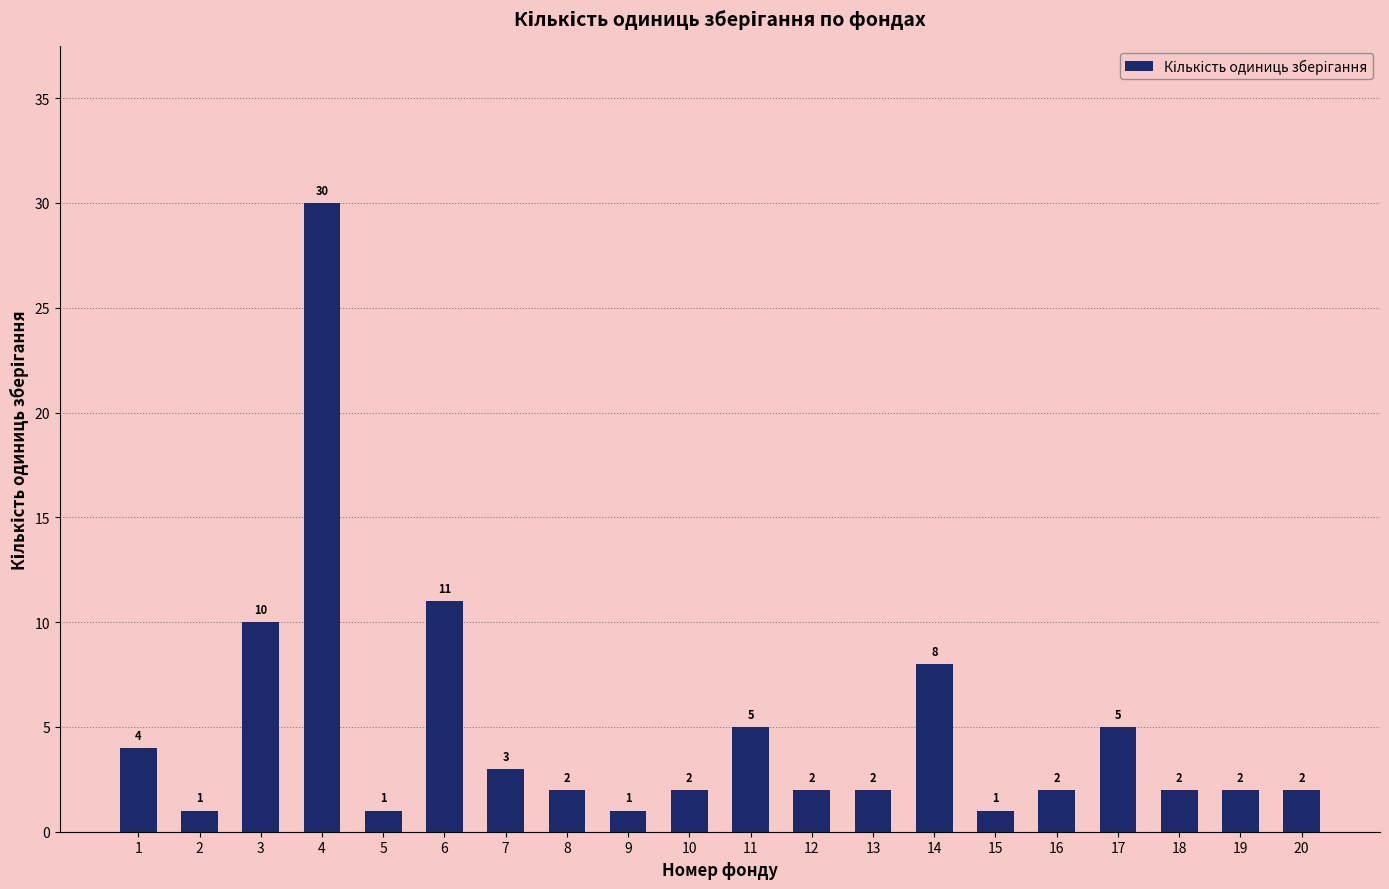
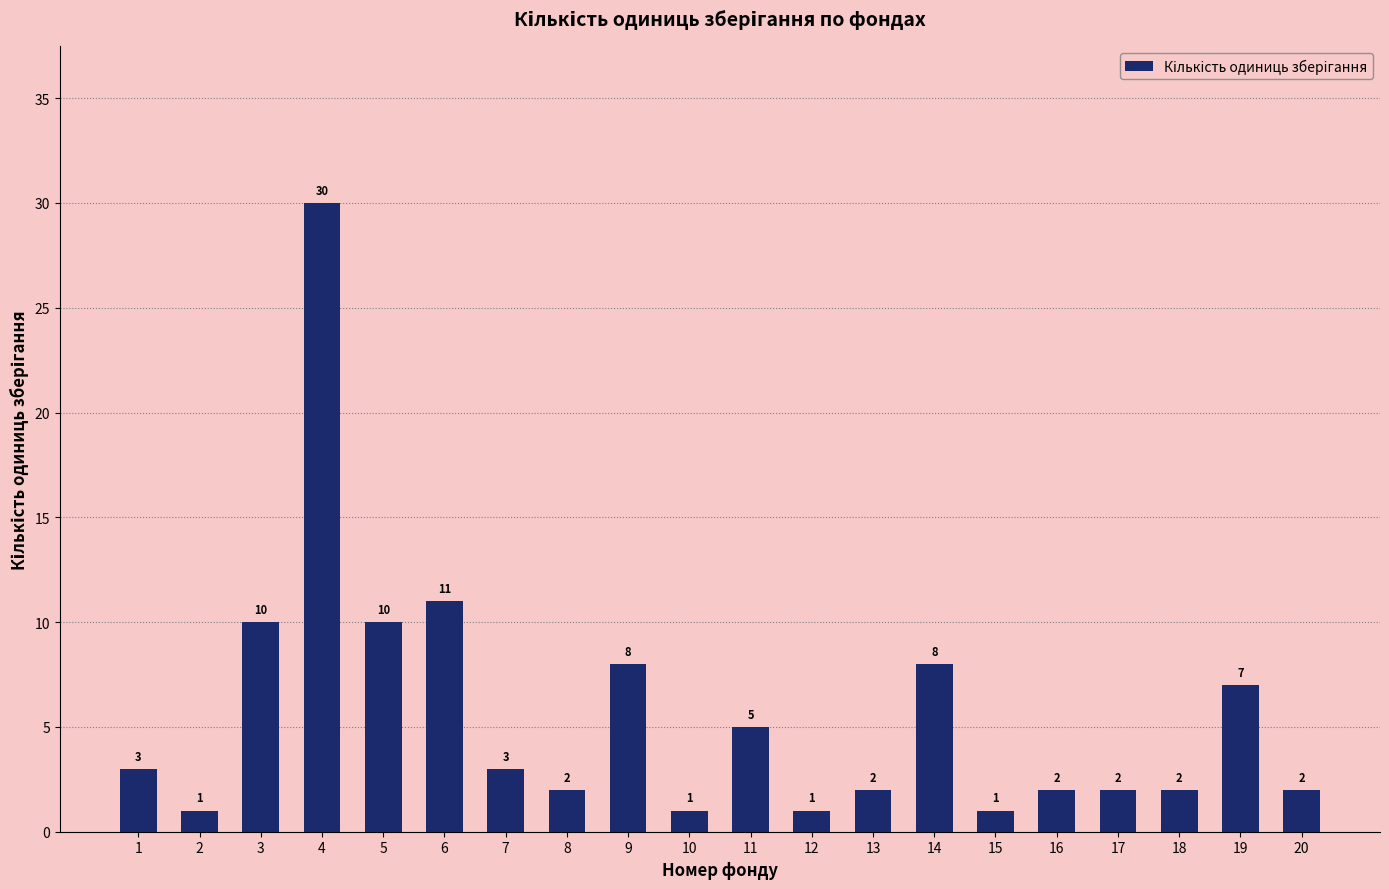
1: 4 -> 3
5: 1 -> 10
9: 1 -> 8
10: 2 -> 1
12: 2 -> 1
17: 5 -> 2
19: 2 -> 7
